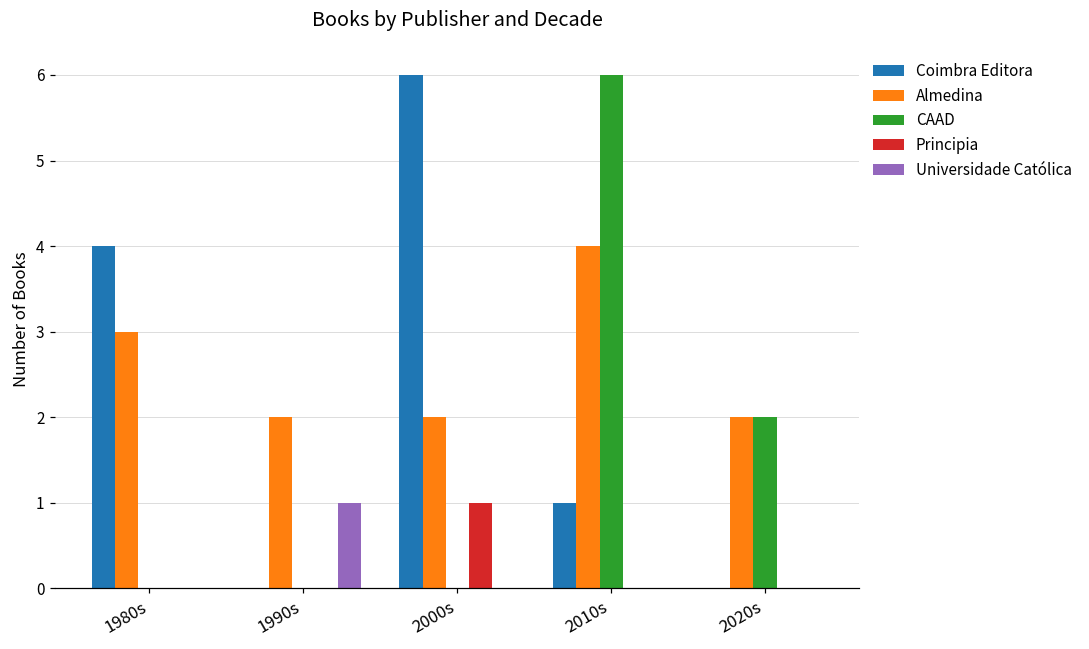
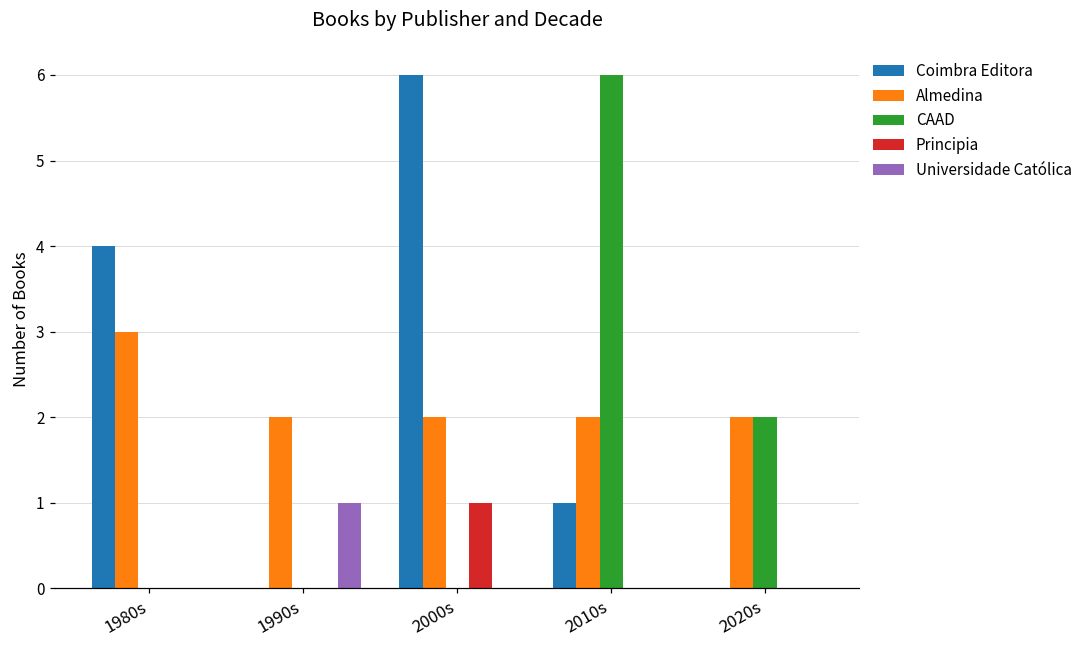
Almedina, 2010s: 4 -> 2
